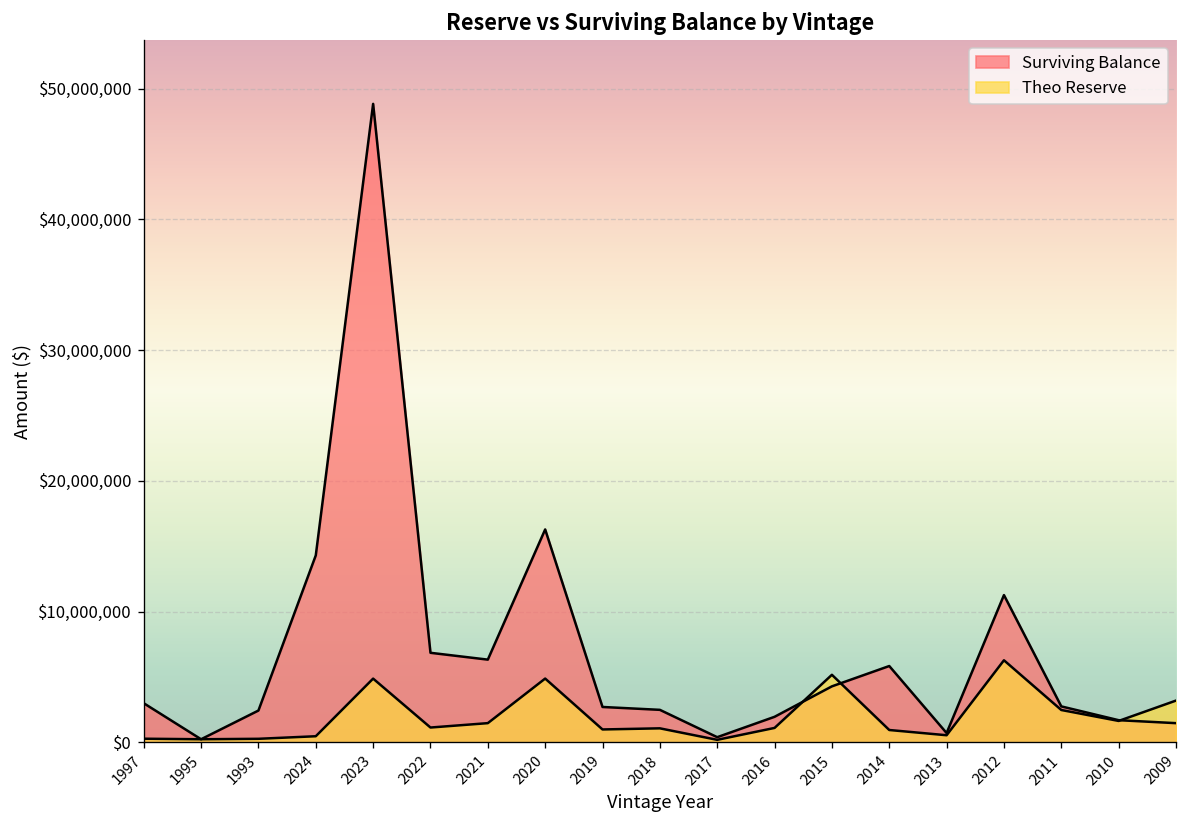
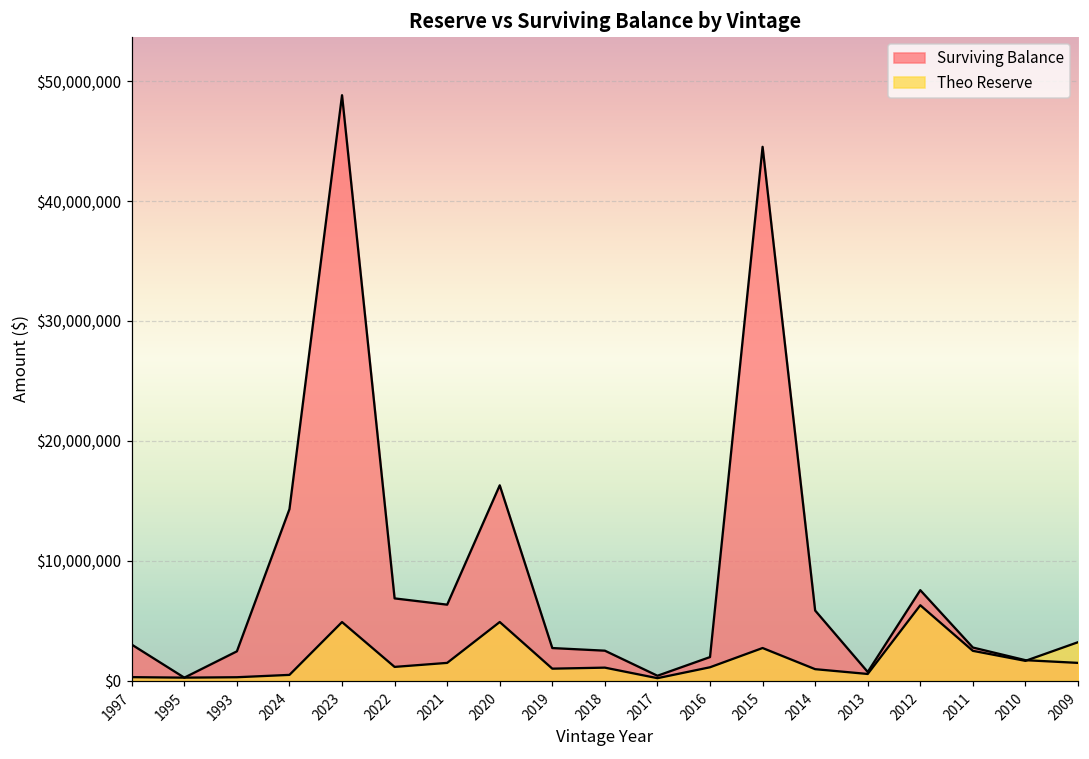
Surviving Balance, 2015: $4,300,000 -> $44,500,000
Theo Reserve, 2015: $5,200,000 -> $2,700,000
Surviving Balance, 2012: $11,300,000 -> $7,500,000
